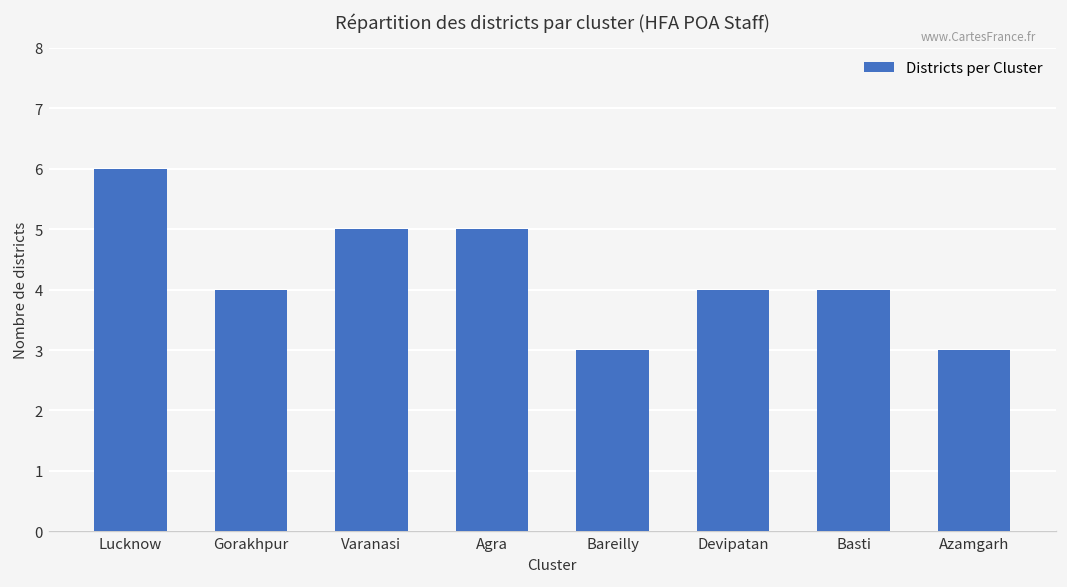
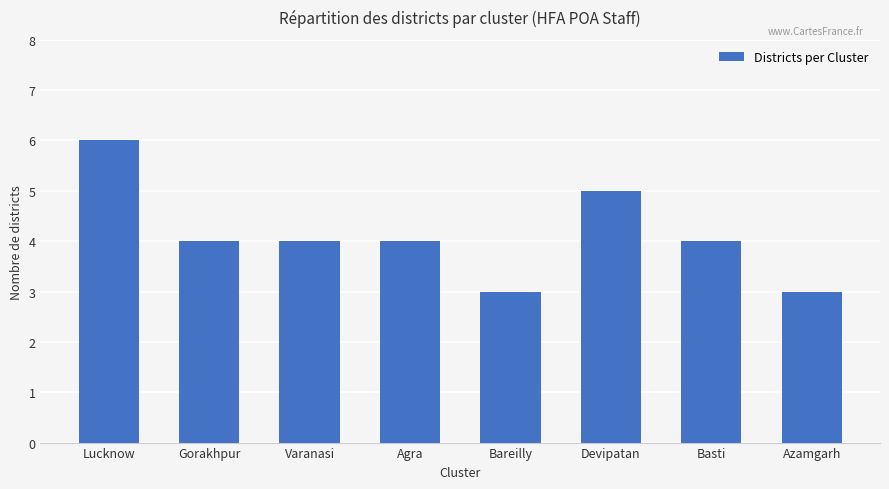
Varanasi: 5 -> 4
Agra: 5 -> 4
Devipatan: 4 -> 5
